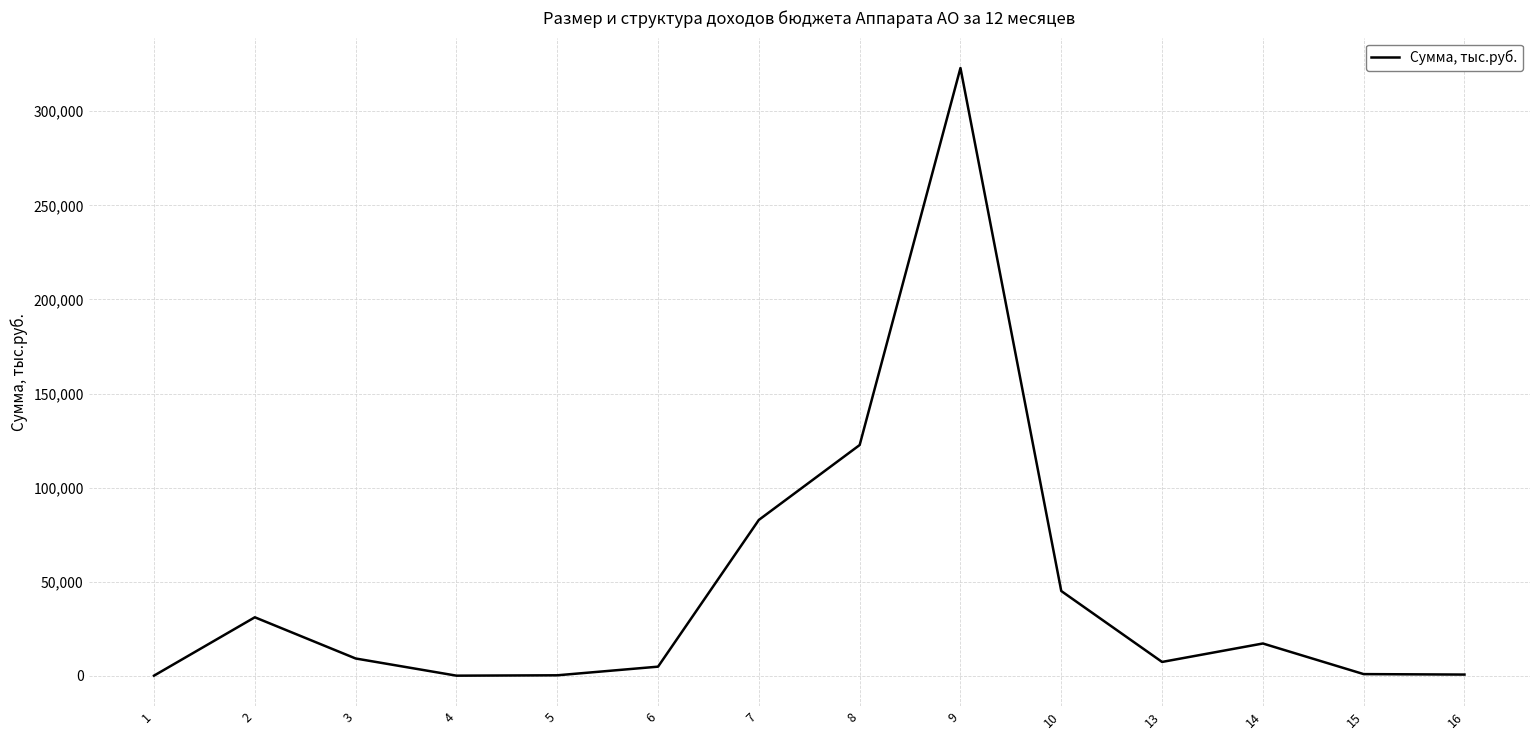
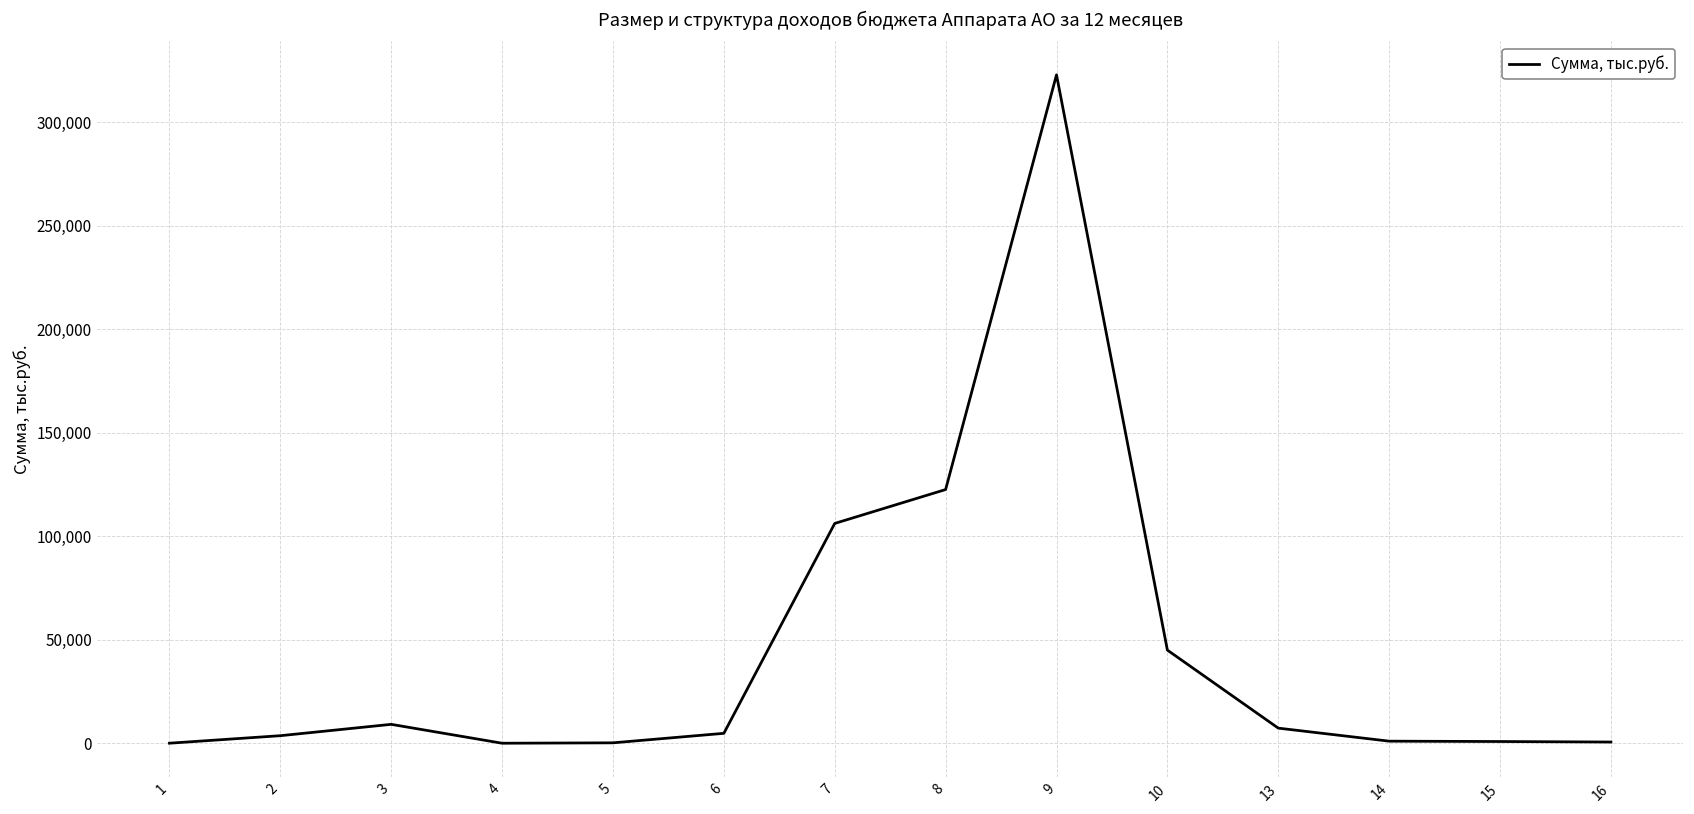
2: 31,000 -> 4,000
7: 83,000 -> 106,000
14: 17,000 -> 1,000
